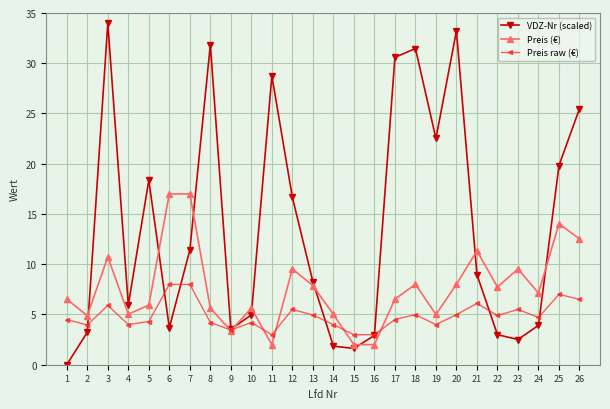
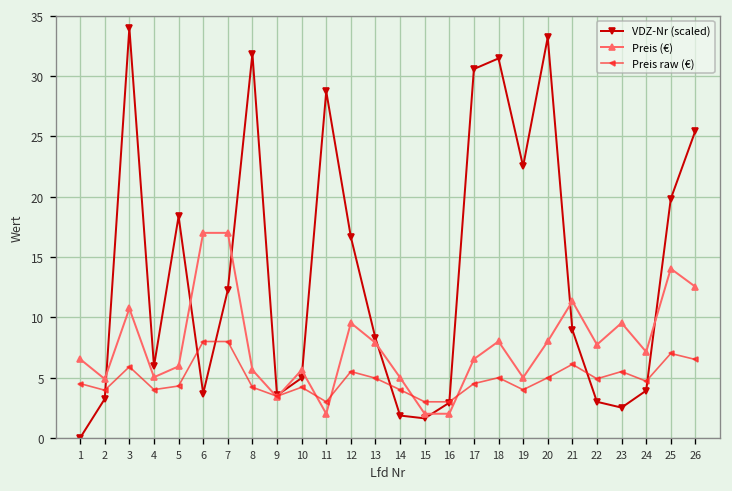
VDZ-Nr (scaled), 7: 11.4 -> 12.3
